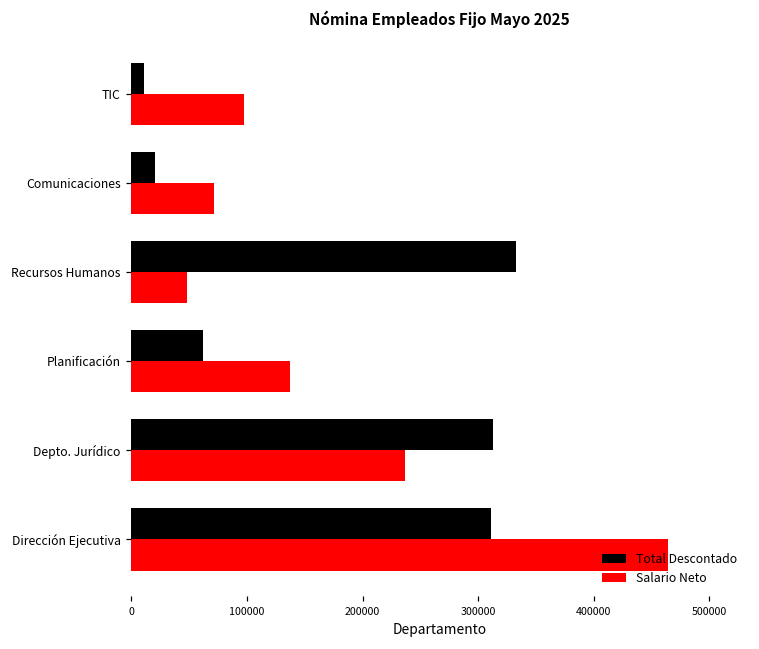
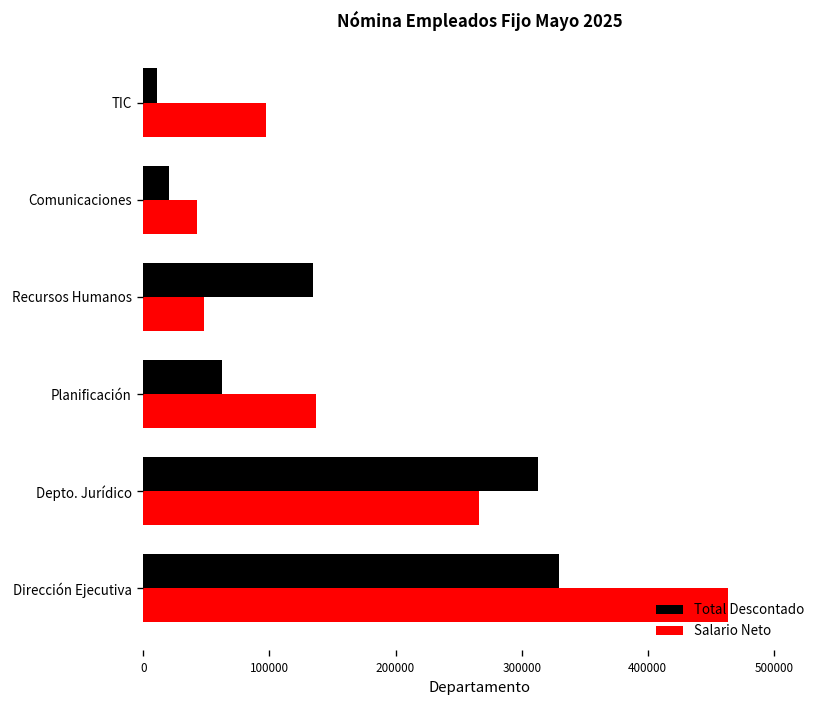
Salario Neto, Comunicaciones: 72000 -> 43000
Total Descontado, Recursos Humanos: 332000 -> 134000
Salario Neto, Depto. Jurídico: 236000 -> 266000
Total Descontado, Dirección Ejecutiva: 311000 -> 329000
